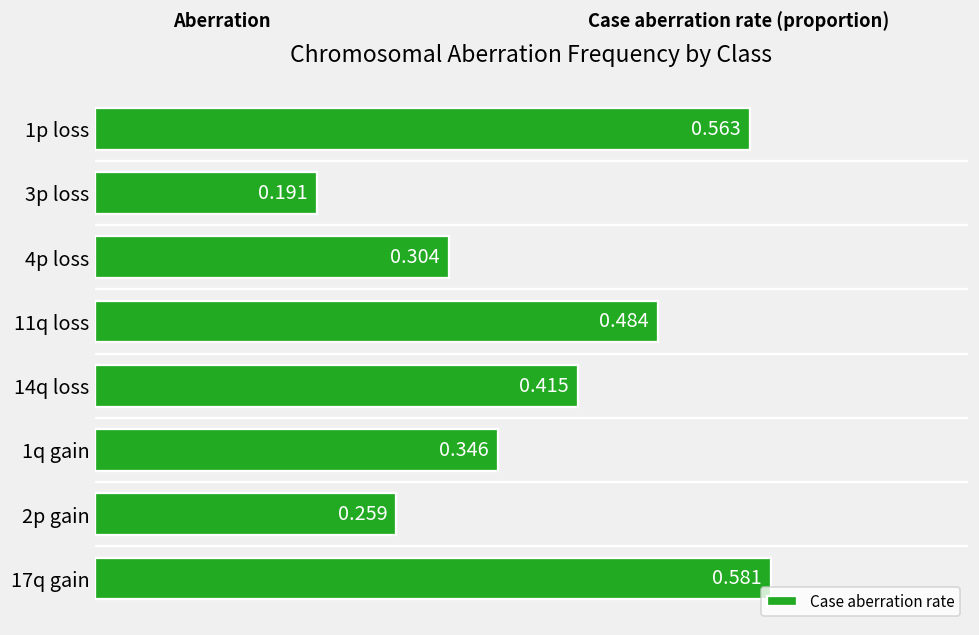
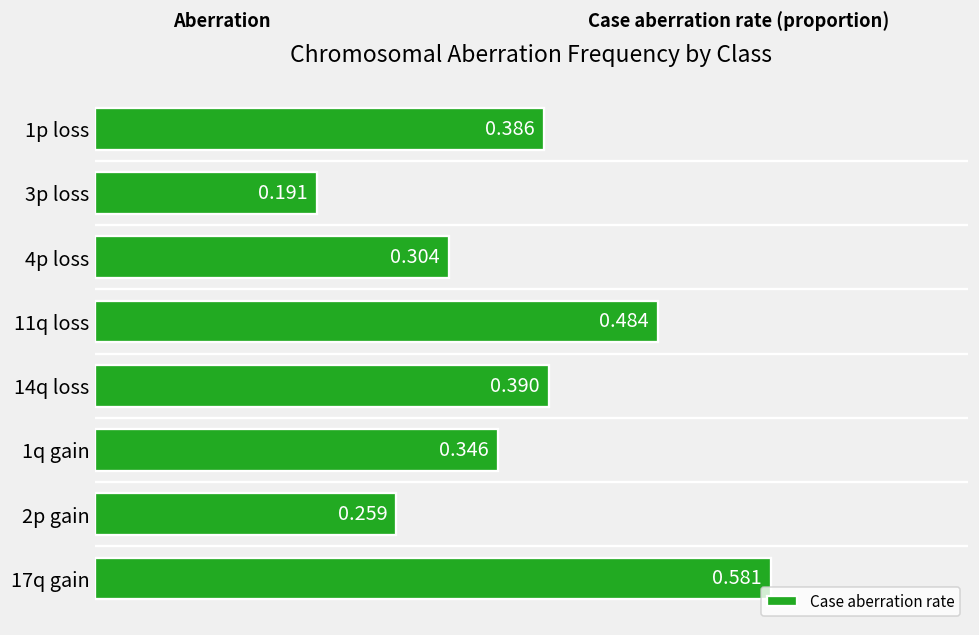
1p loss: 0.563 -> 0.386
14q loss: 0.415 -> 0.390
